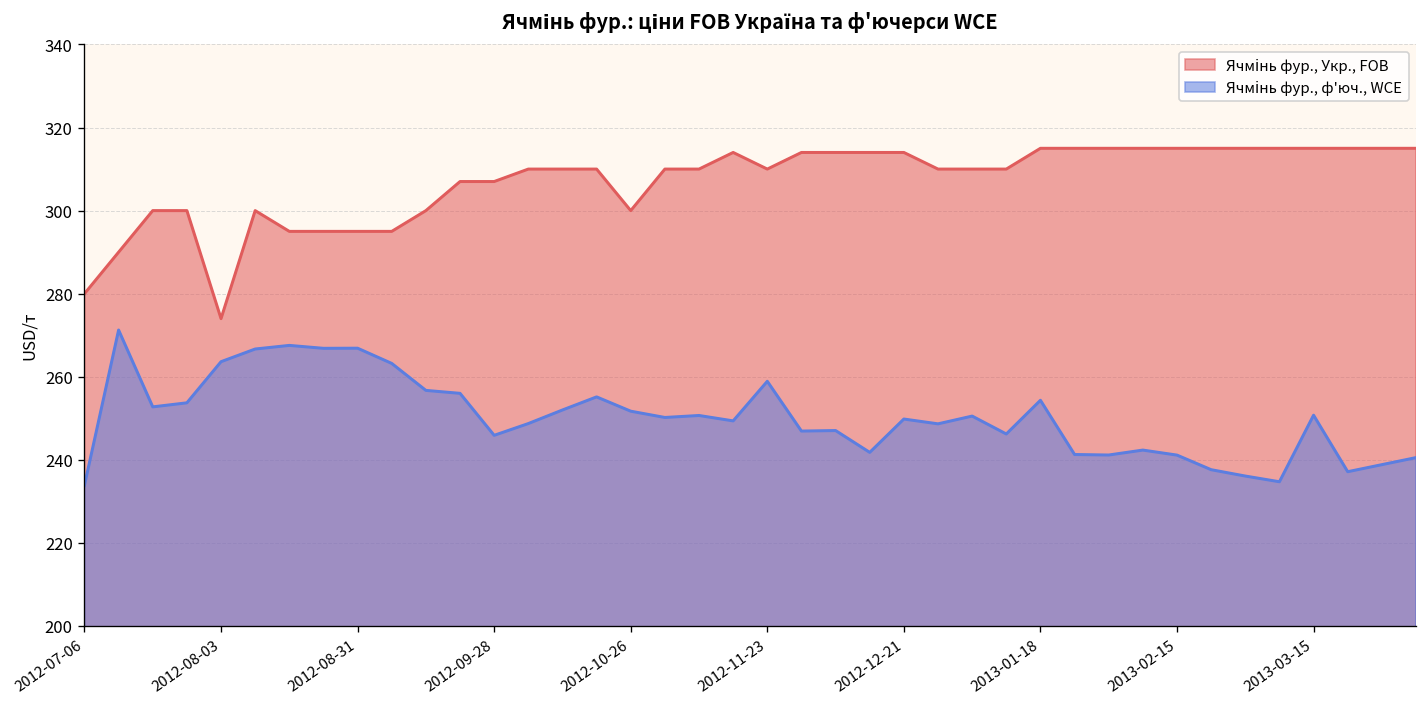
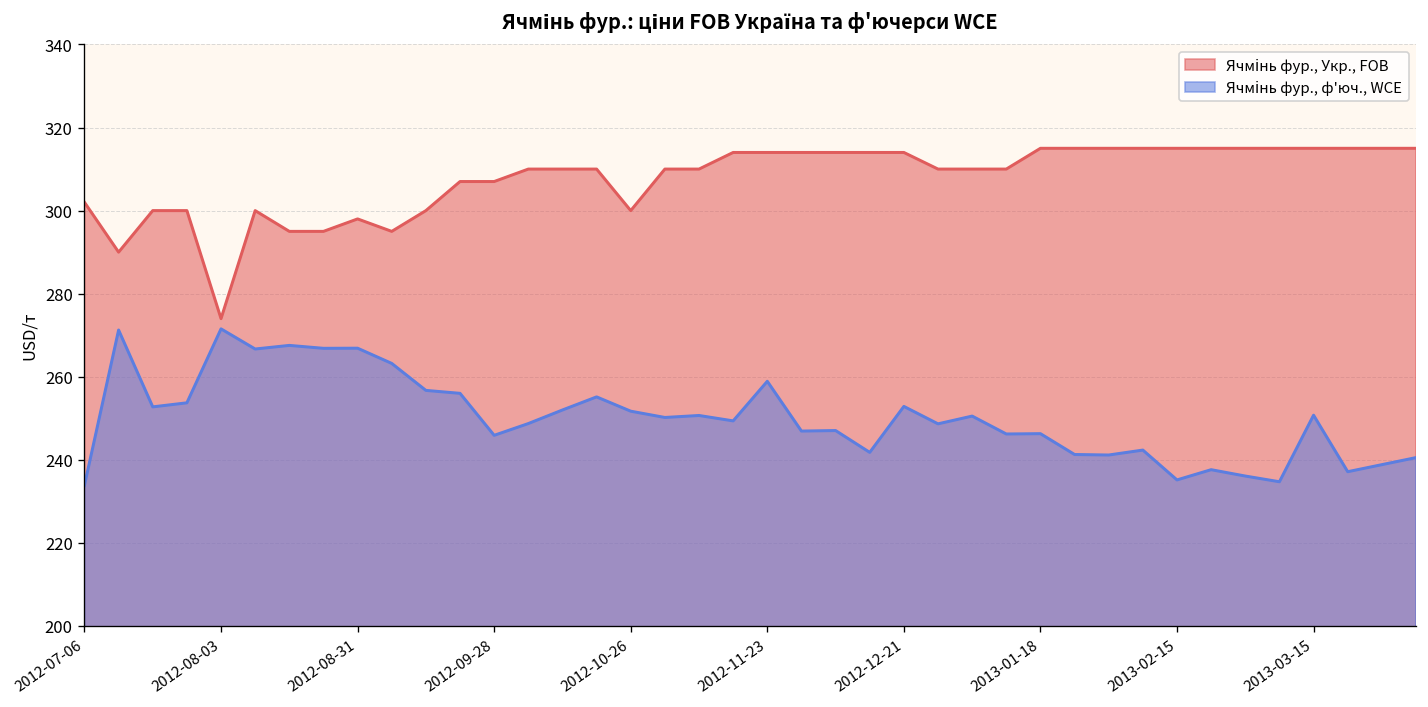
Ячмінь фур., Укр., FOB, 2012-07-06: 280 -> 302
Ячмінь фур., ф'юч., WCE, 2012-08-03: 264 -> 272
Ячмінь фур., Укр., FOB, 2012-08-31: 295 -> 298
Ячмінь фур., Укр., FOB, 2012-11-23: 310 -> 314
Ячмінь фур., ф'юч., WCE, 2012-12-21: 250 -> 253
Ячмінь фур., ф'юч., WCE, 2013-01-18: 254 -> 246
Ячмінь фур., ф'юч., WCE, 2013-02-15: 241 -> 235
